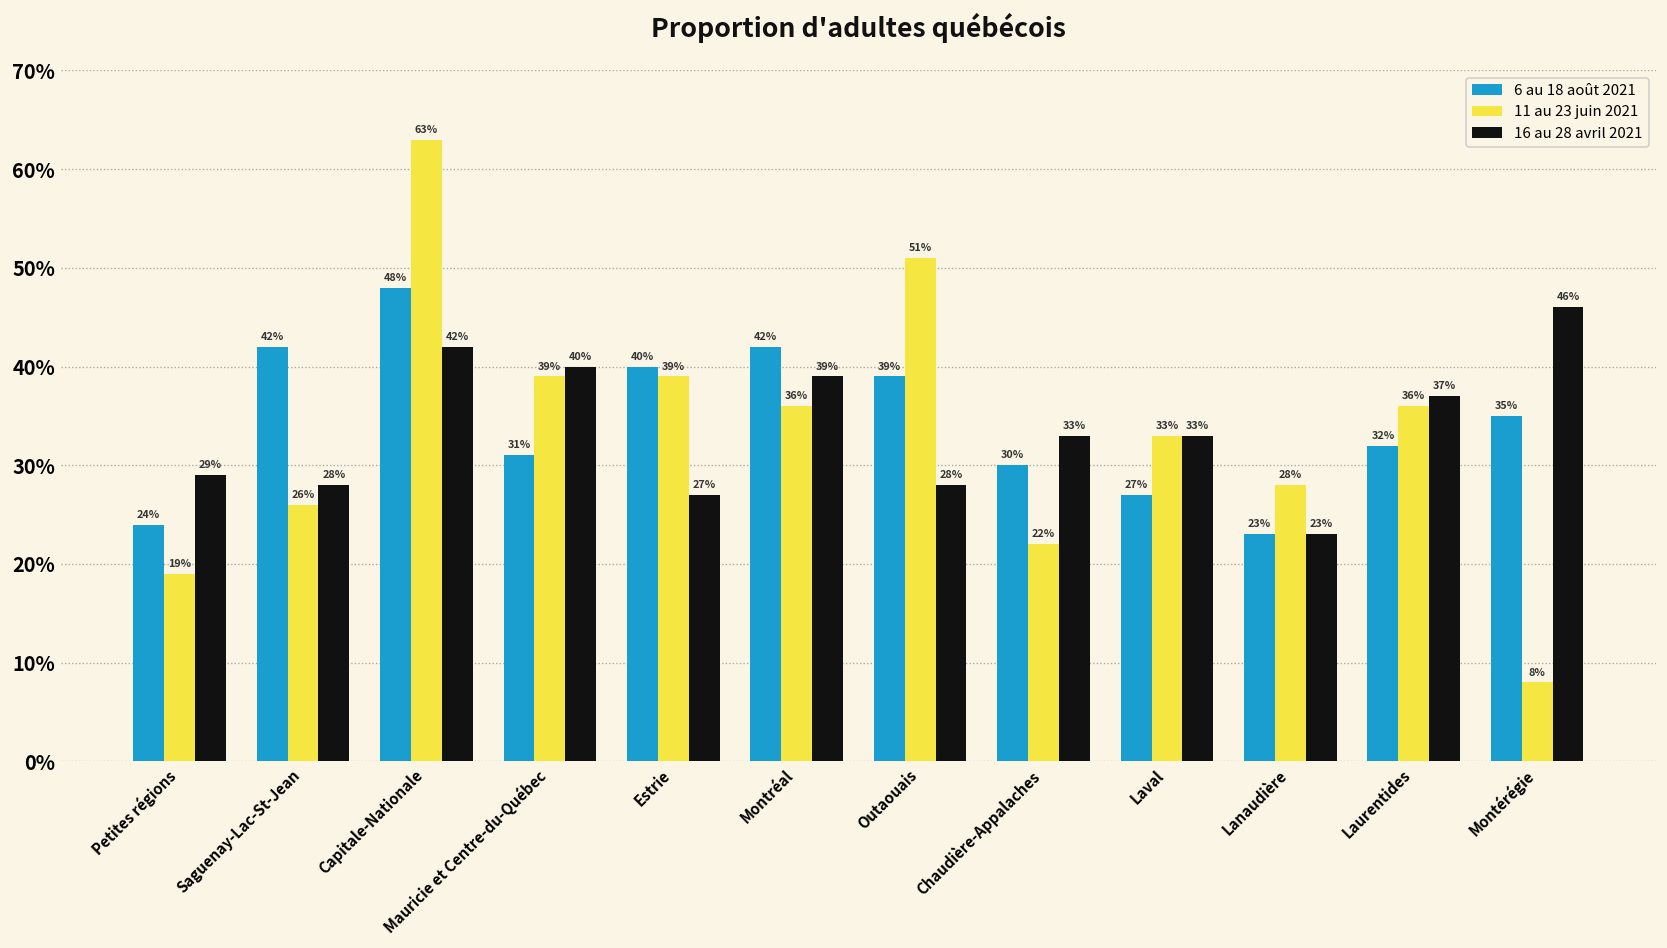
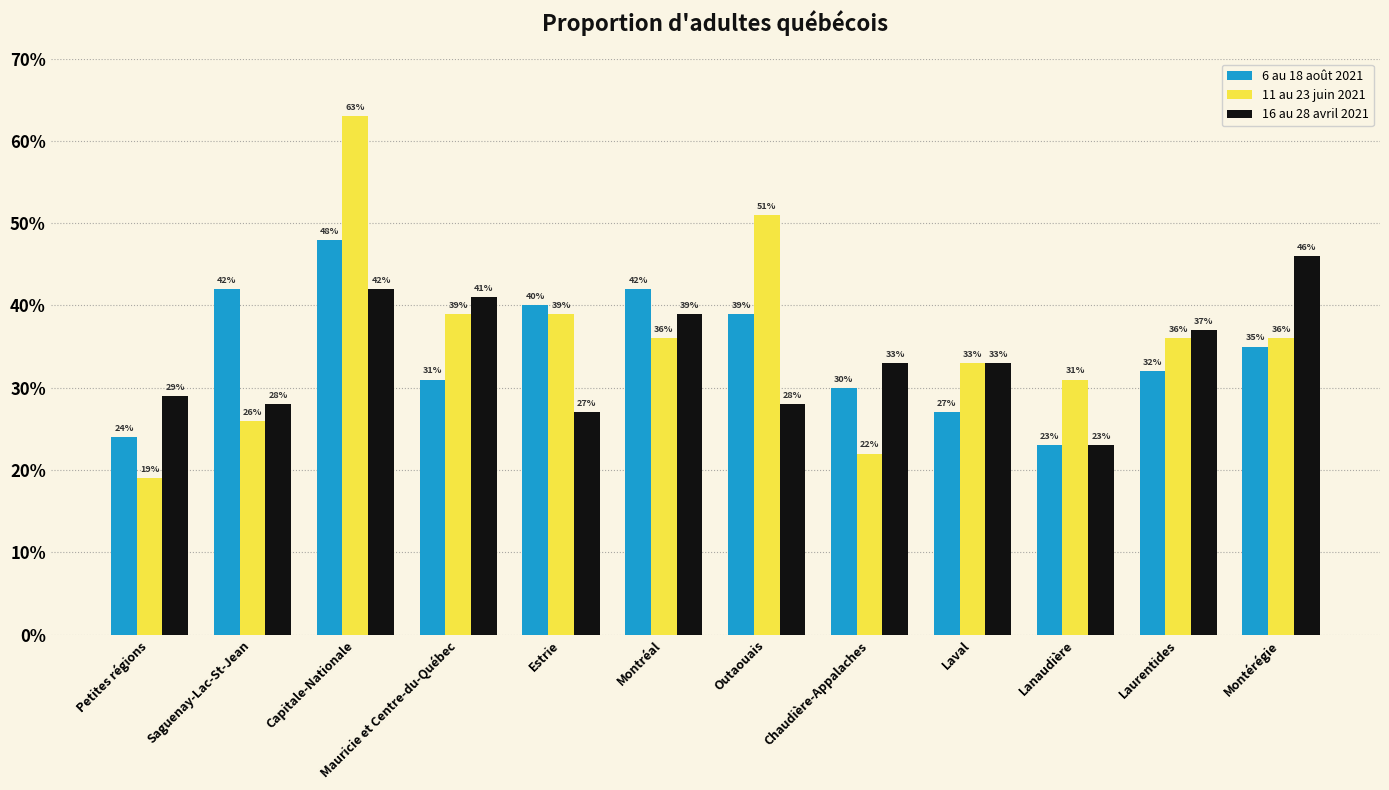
16 au 28 avril 2021, Mauricie et Centre-du-Québec: 40% -> 41%
11 au 23 juin 2021, Lanaudière: 28% -> 31%
11 au 23 juin 2021, Montérégie: 8% -> 36%
